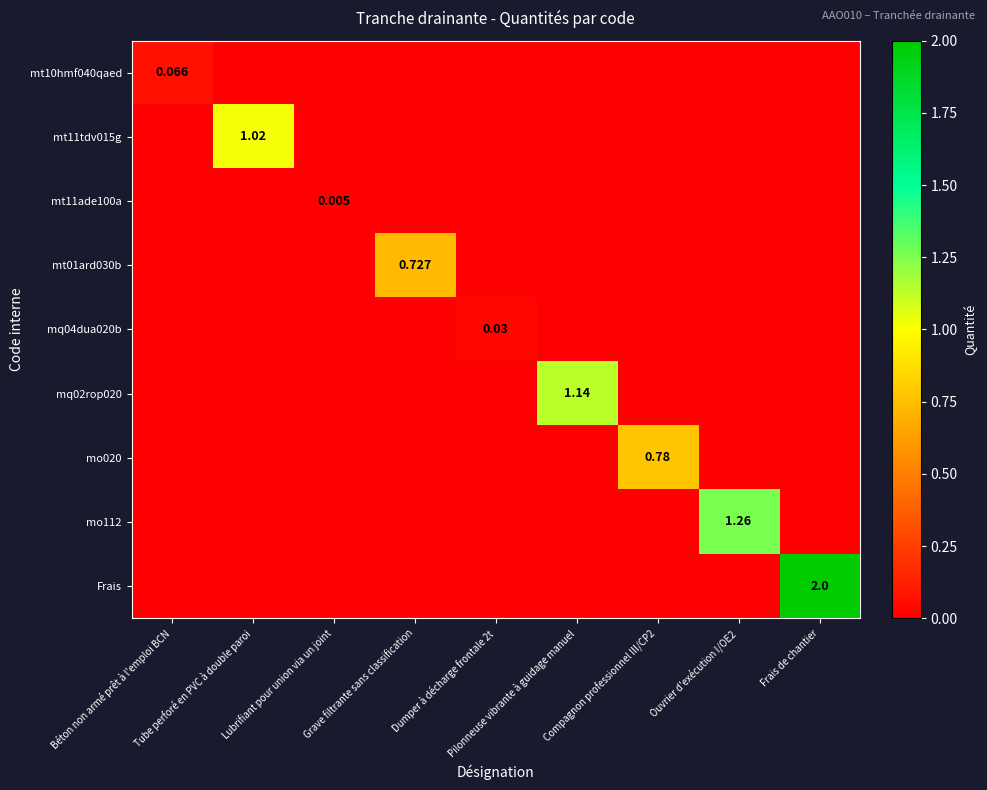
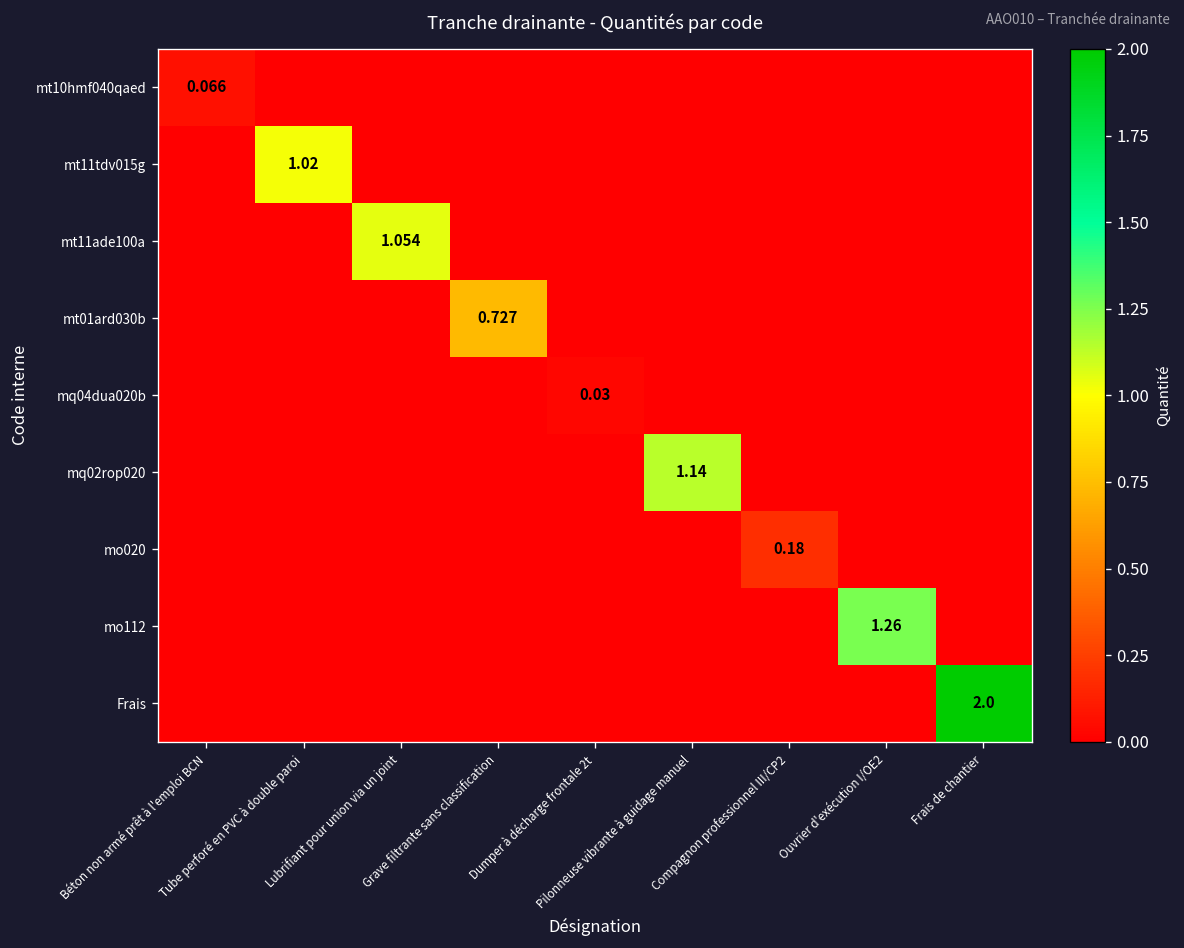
mt11ade100a, Lubrifiant pour union via un joint: 0.005 -> 1.054
mo020, Compagnon professionnel III/CP2: 0.78 -> 0.18
